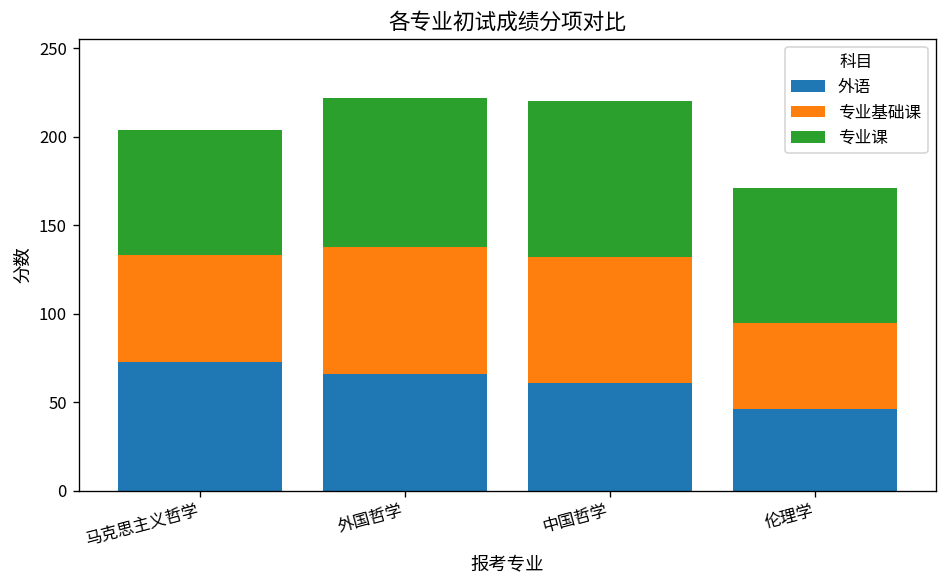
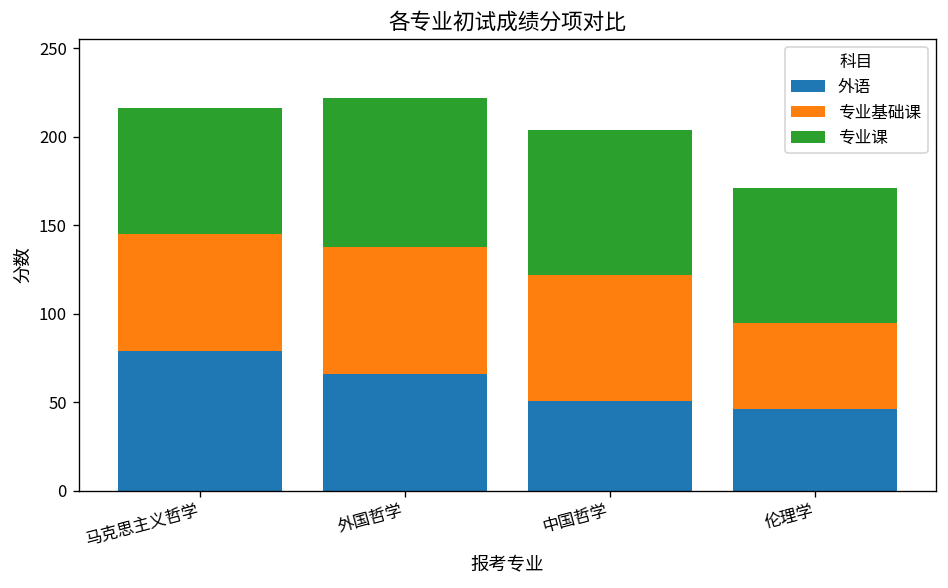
外语, 马克思主义哲学: 73 -> 79
专业基础课, 马克思主义哲学: 60 -> 66
外语, 中国哲学: 61 -> 51
专业课, 中国哲学: 88 -> 82
